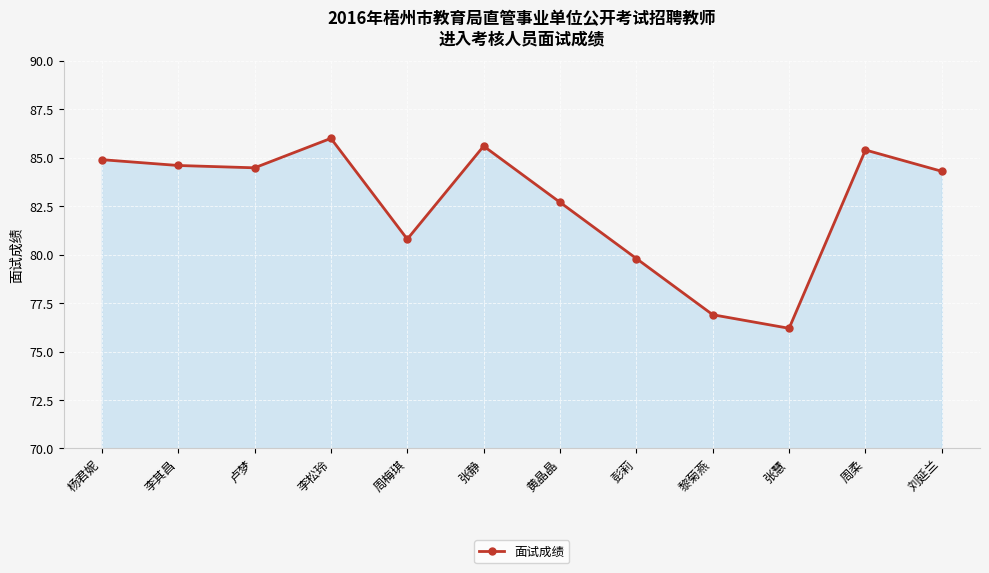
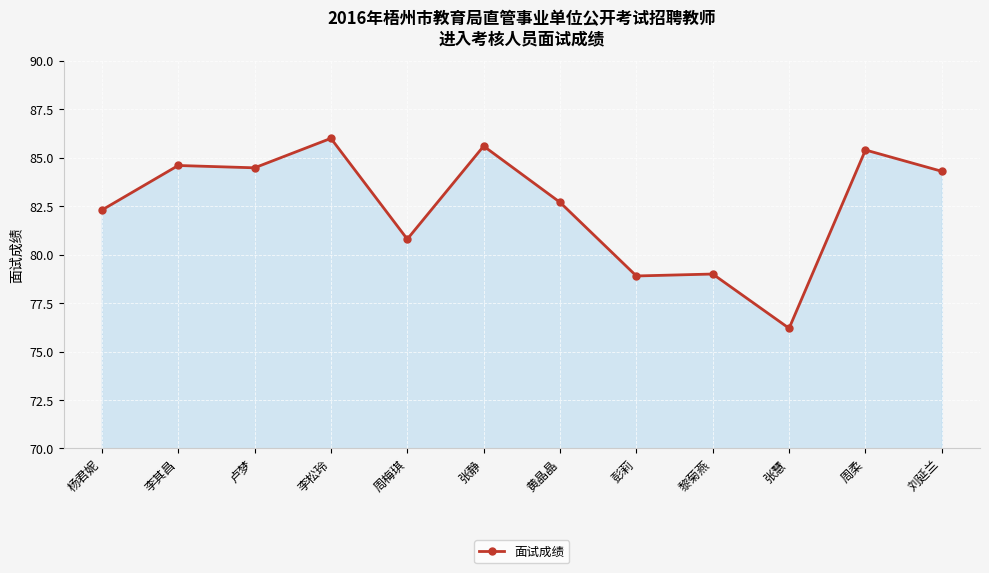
杨君妮: 84.9 -> 82.3
彭莉: 79.8 -> 78.9
黎菊燕: 76.9 -> 79.0
